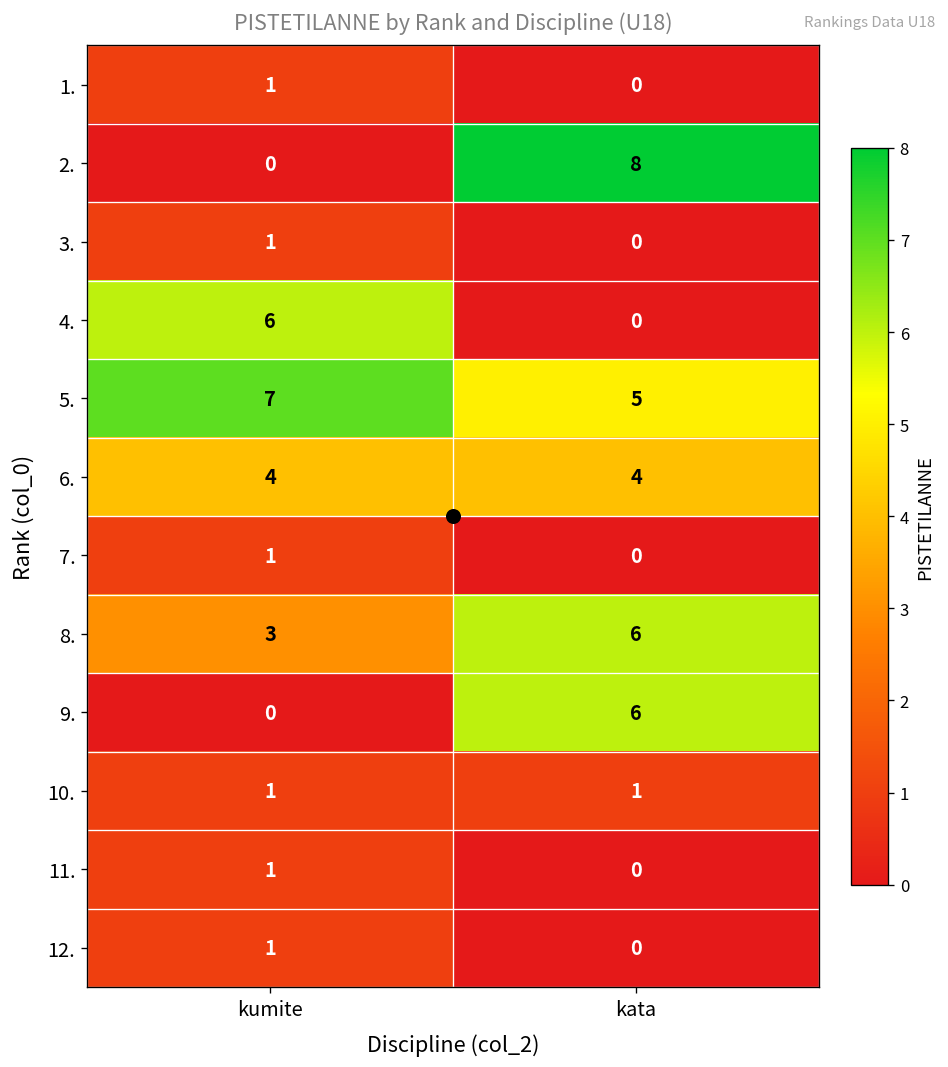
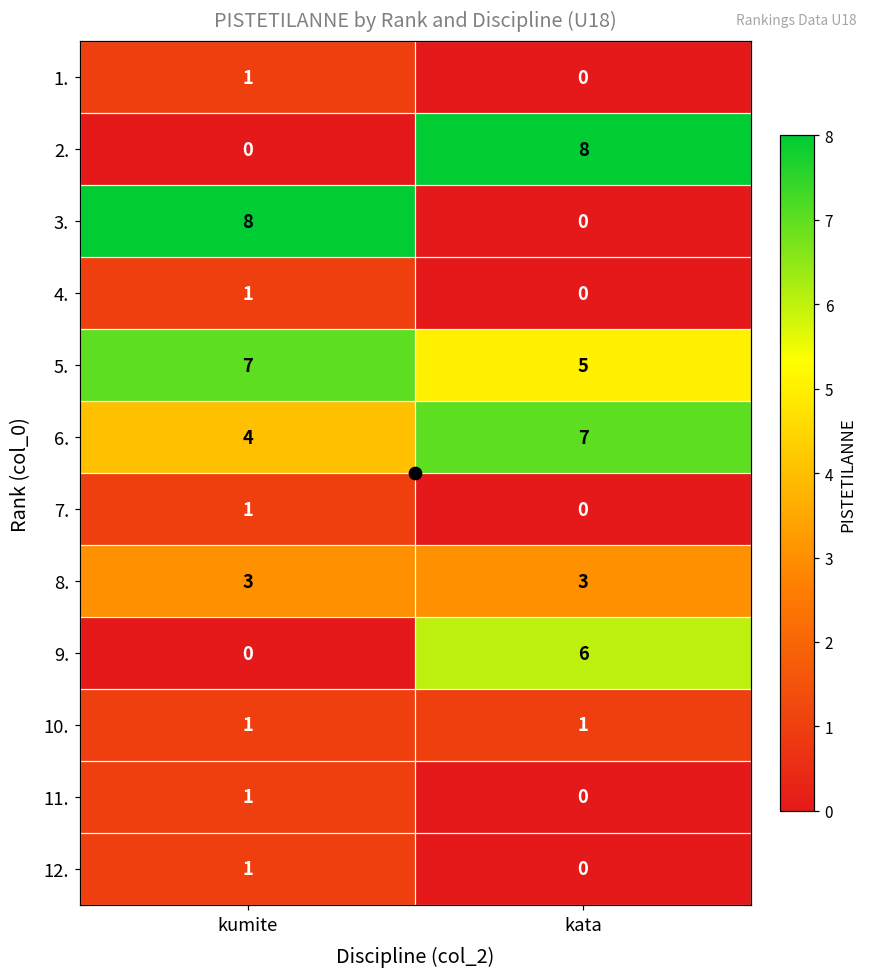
3., kumite: 1 -> 8
4., kumite: 6 -> 1
6., kata: 4 -> 7
8., kata: 6 -> 3
